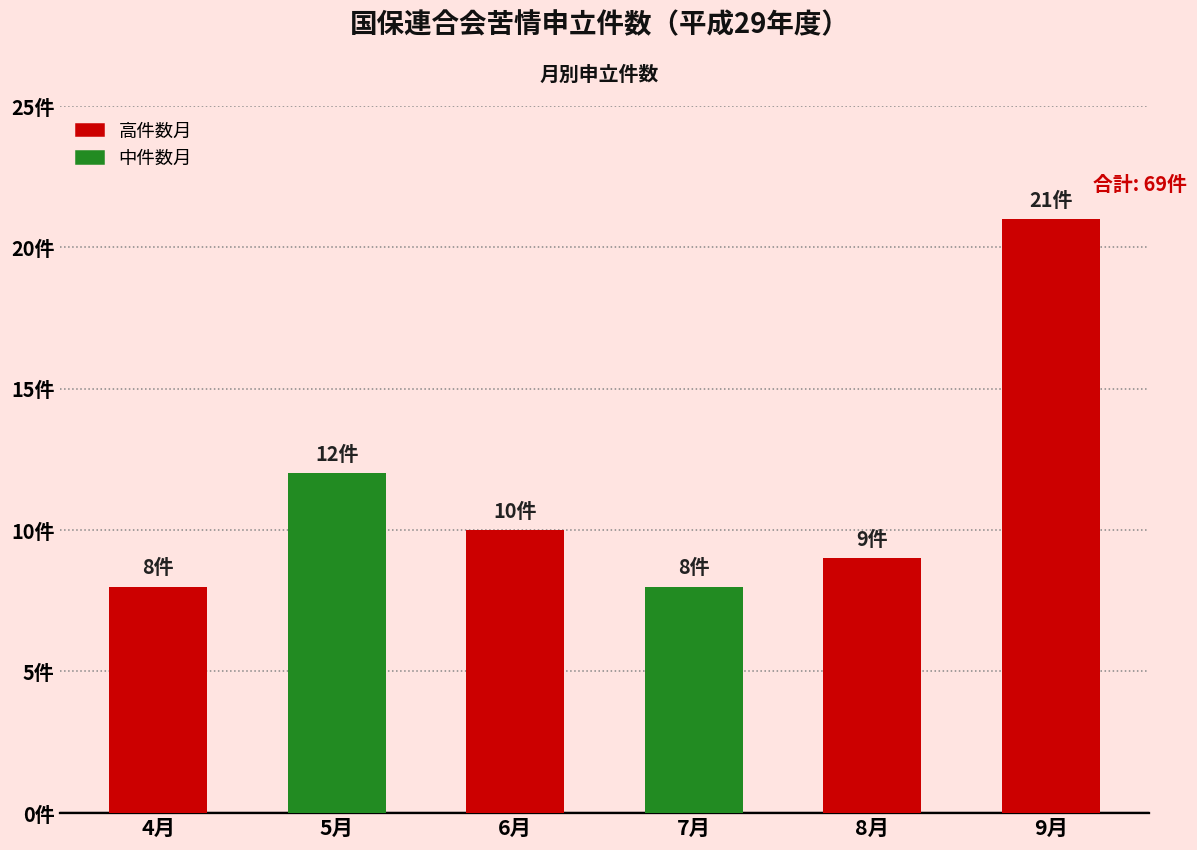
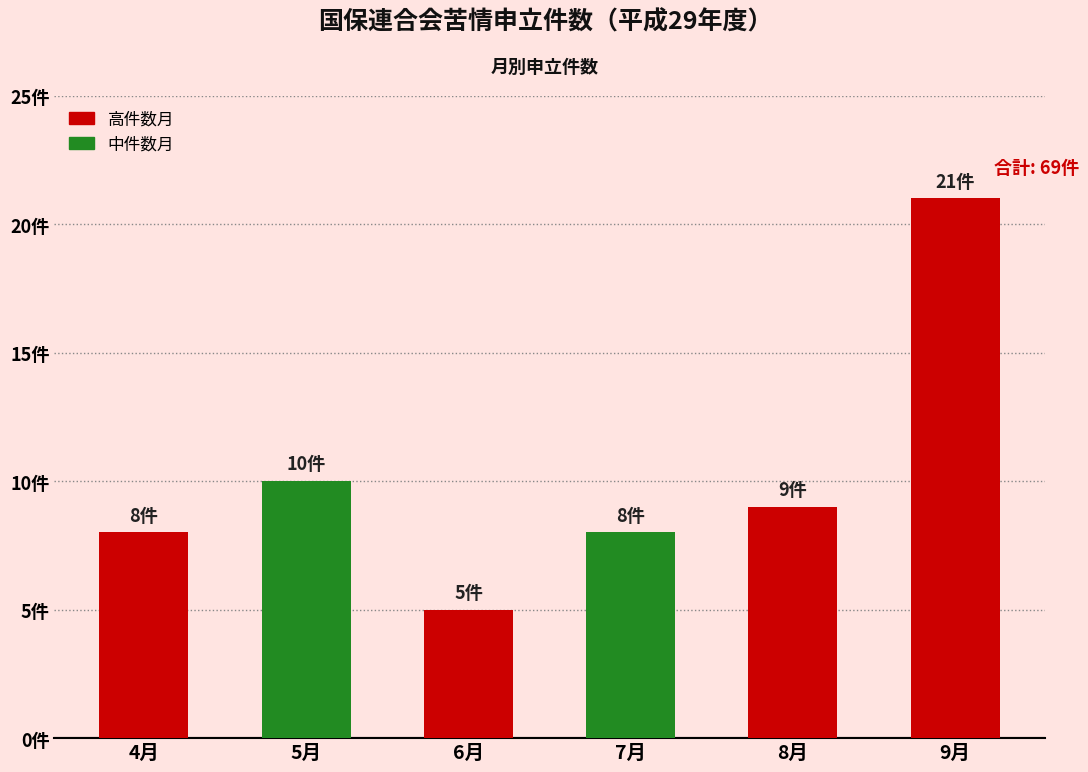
5月: 12件 -> 10件
6月: 10件 -> 5件
